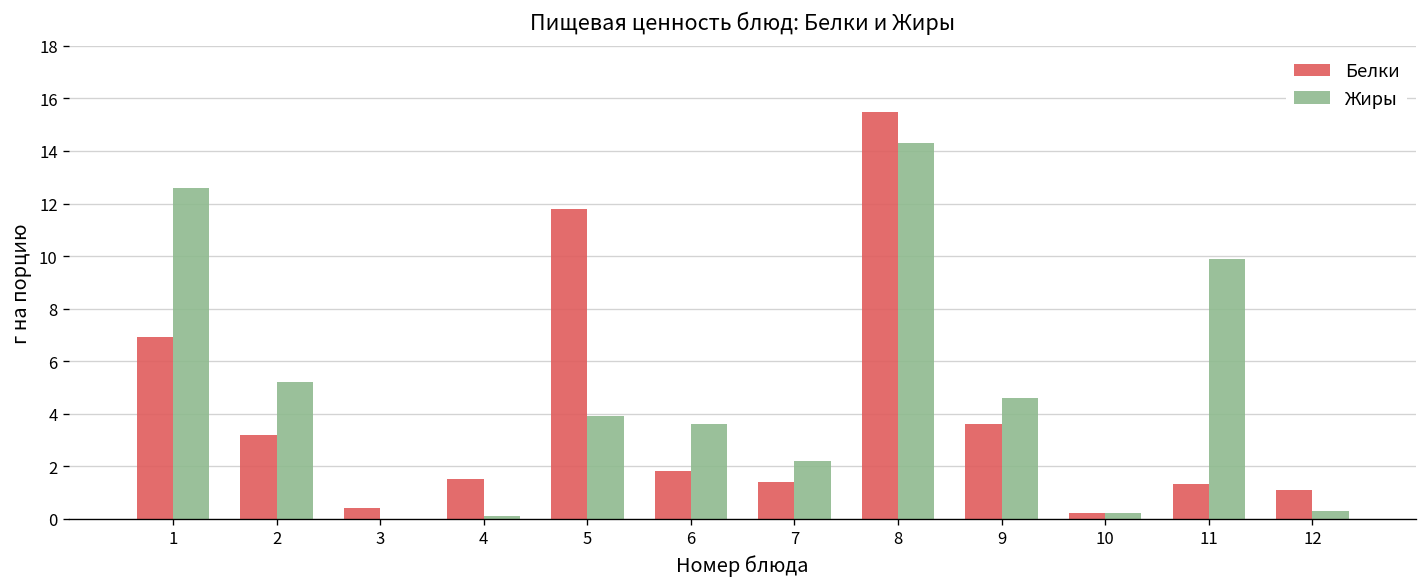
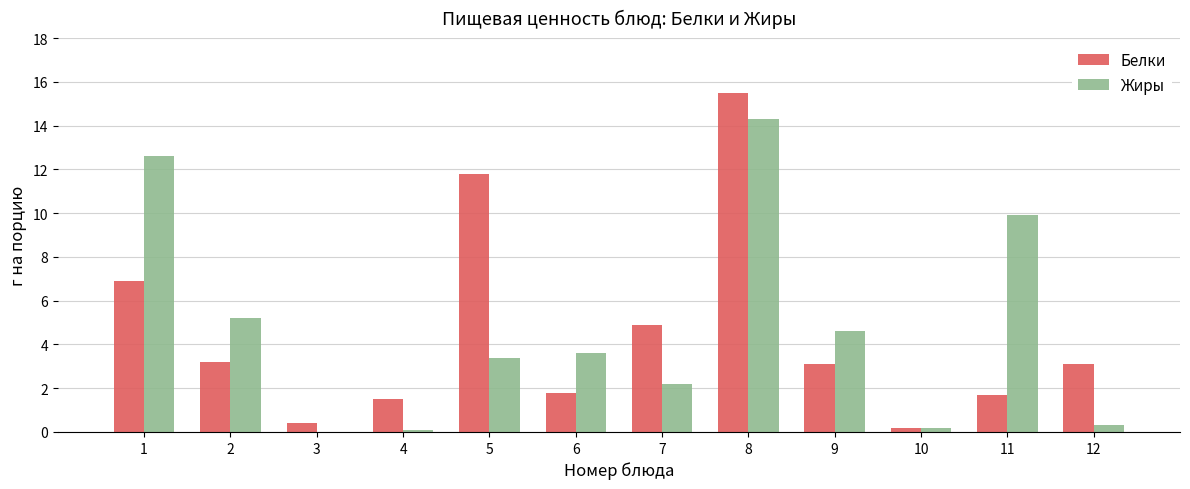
Жиры, 5: 3.9 -> 3.4
Белки, 7: 1.4 -> 4.9
Белки, 9: 3.6 -> 3.1
Белки, 11: 1.3 -> 1.7
Белки, 12: 1.1 -> 3.1
